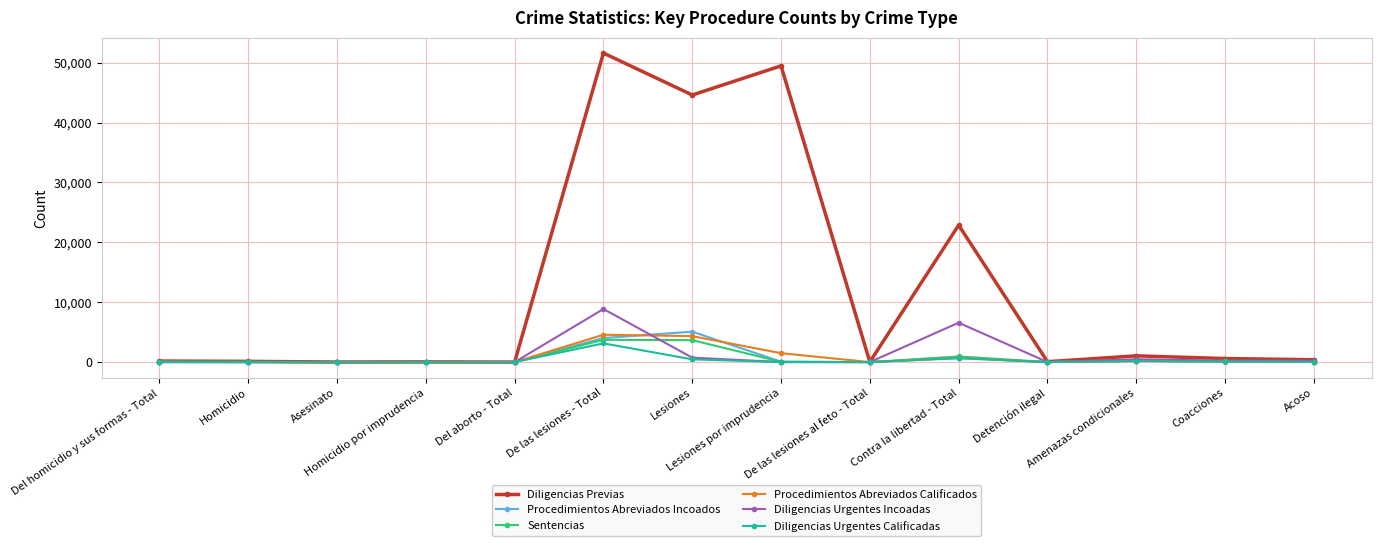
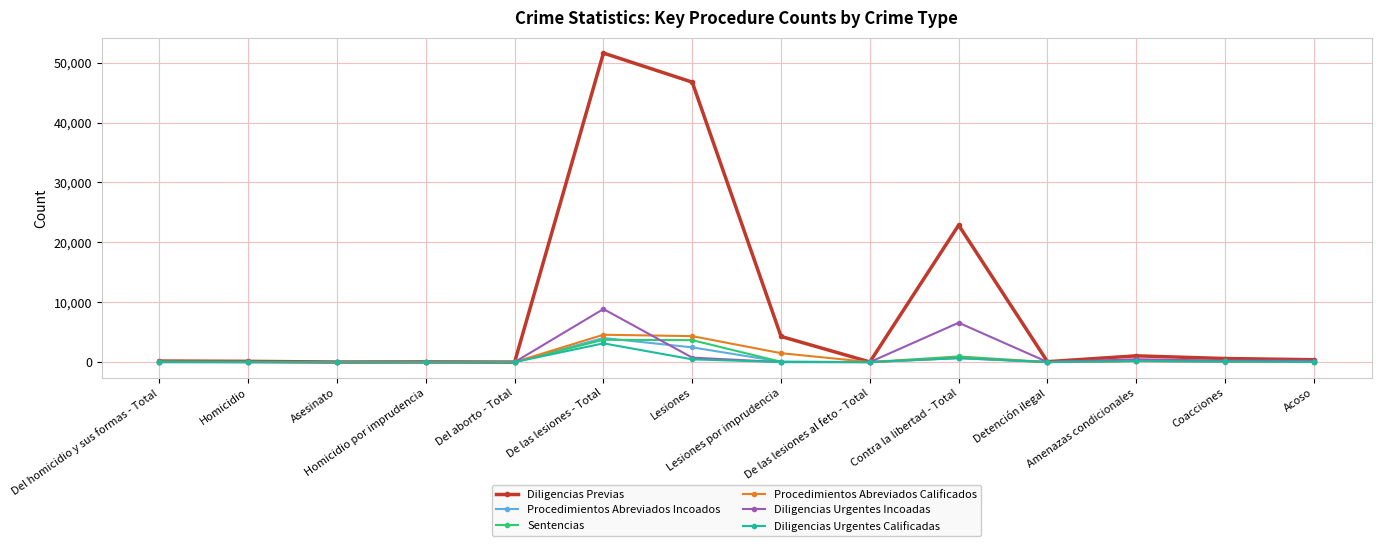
Diligencias Previas, Lesiones: 45,000 -> 47,000
Procedimientos Abreviados Incoados, Lesiones: 5,000 -> 2,000
Diligencias Previas, Lesiones por imprudencia: 49,000 -> 4,000
